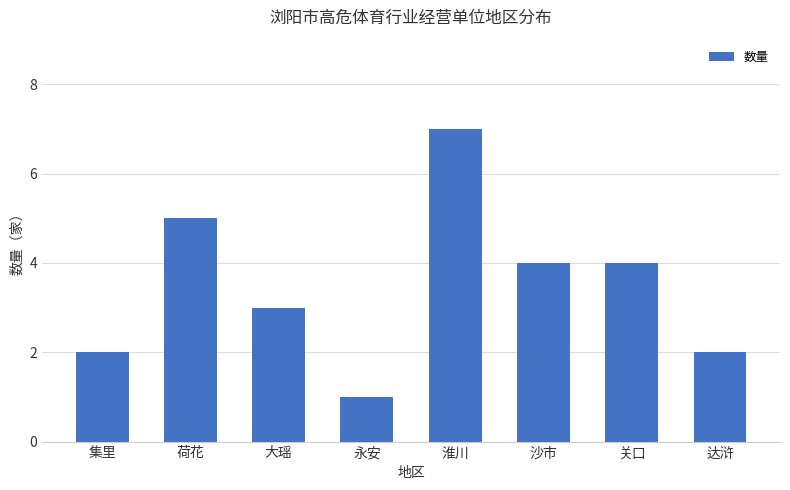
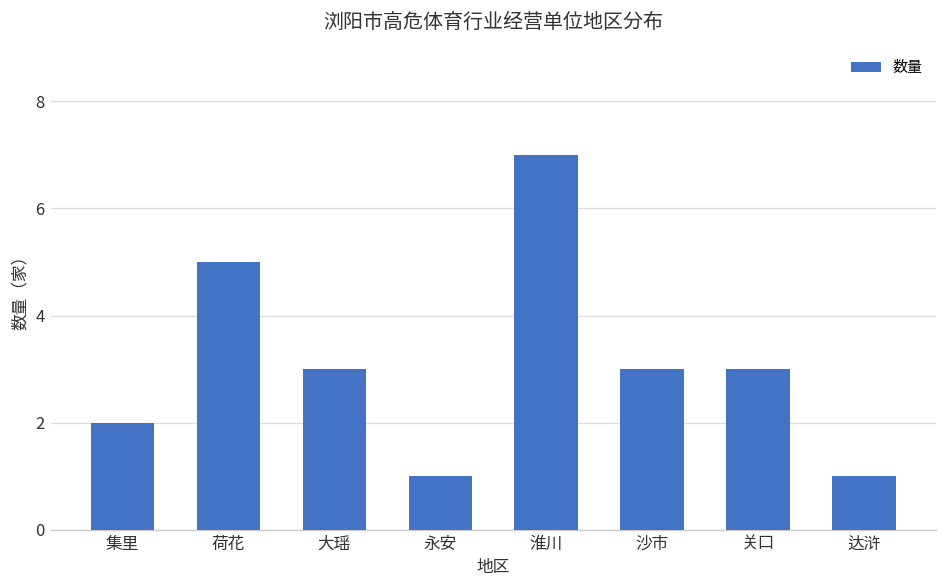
沙市: 4 -> 3
关口: 4 -> 3
达浒: 2 -> 1
